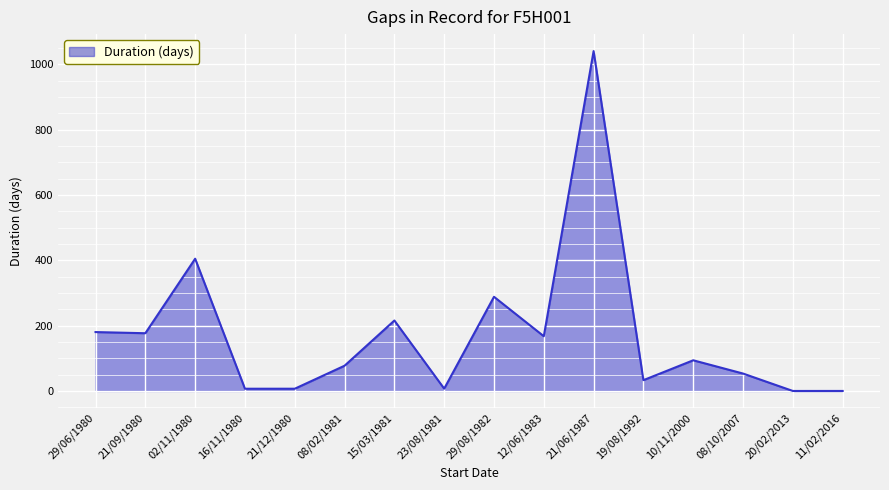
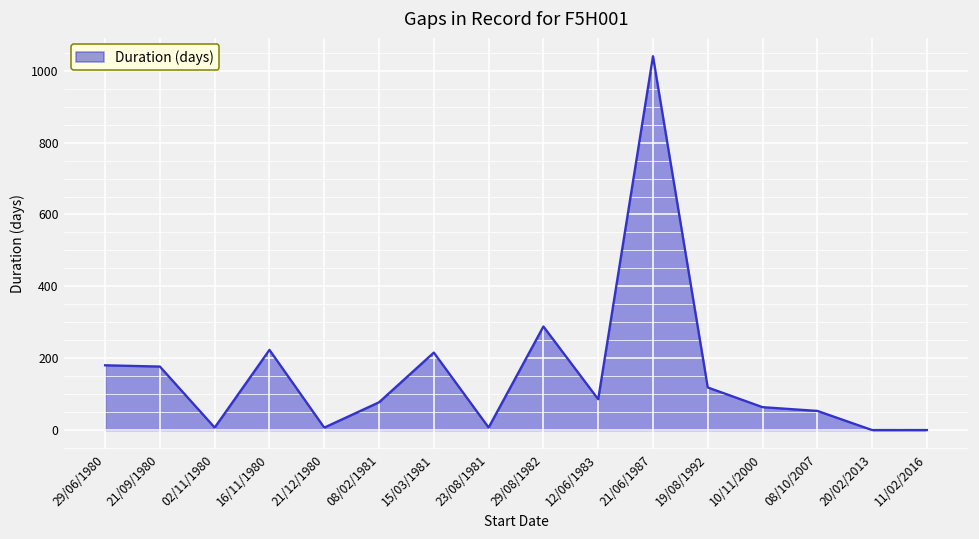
02/11/1980: 400 -> 10
16/11/1980: 10 -> 220
12/06/1983: 170 -> 90
19/08/1992: 30 -> 120
10/11/2000: 90 -> 60
